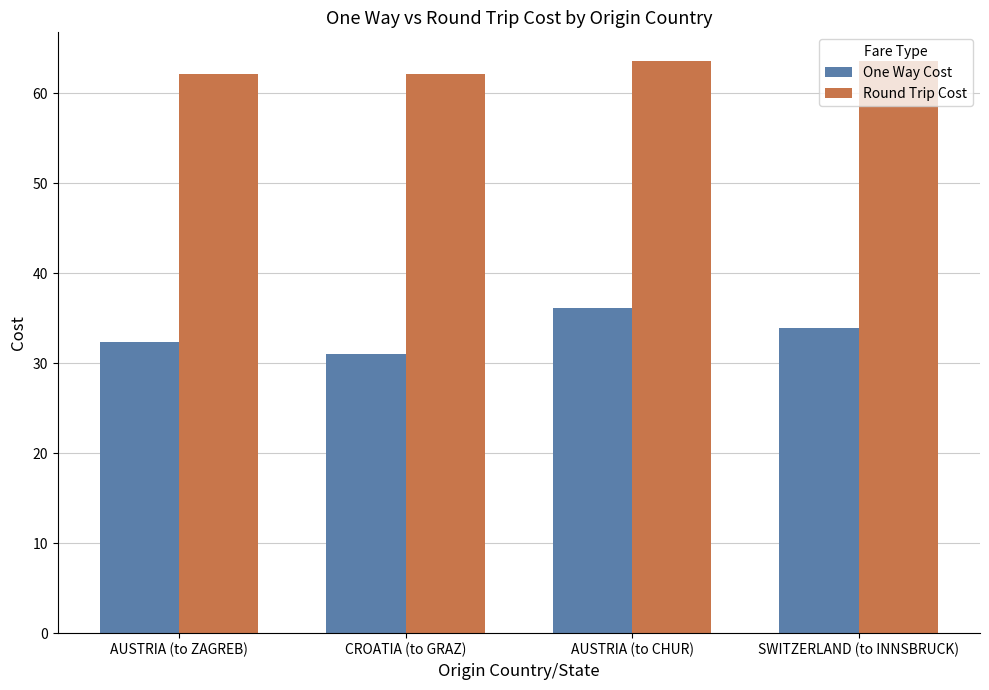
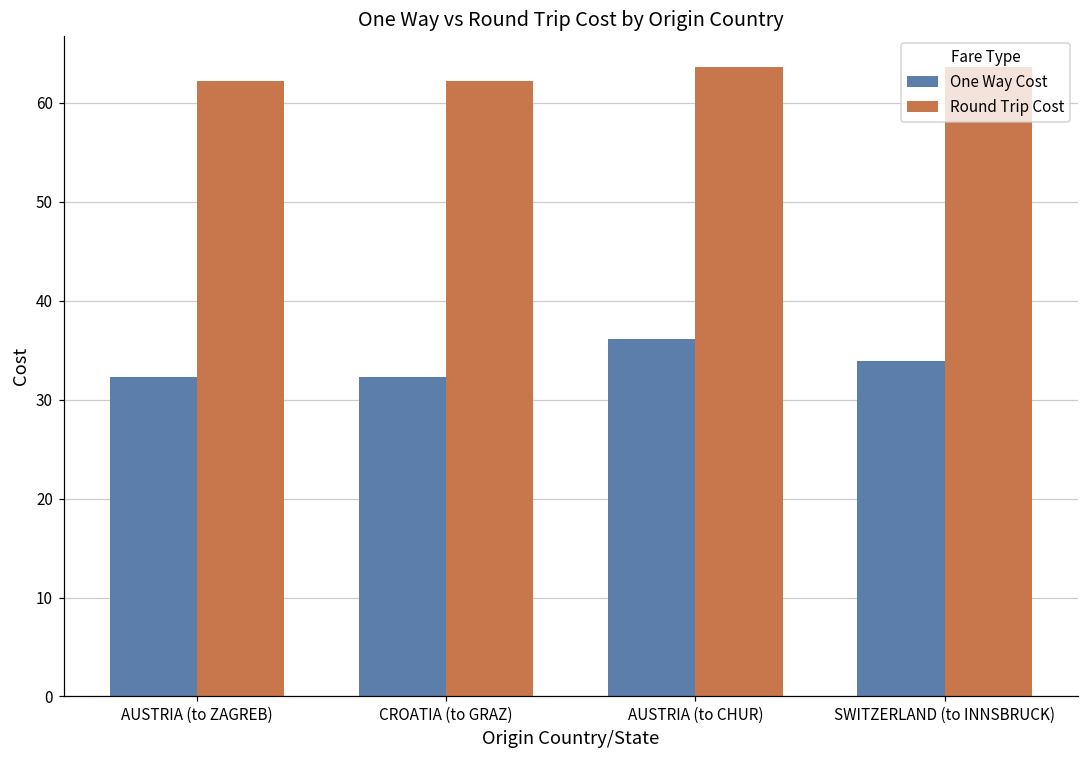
One Way Cost, CROATIA (to GRAZ): 31 -> 32
